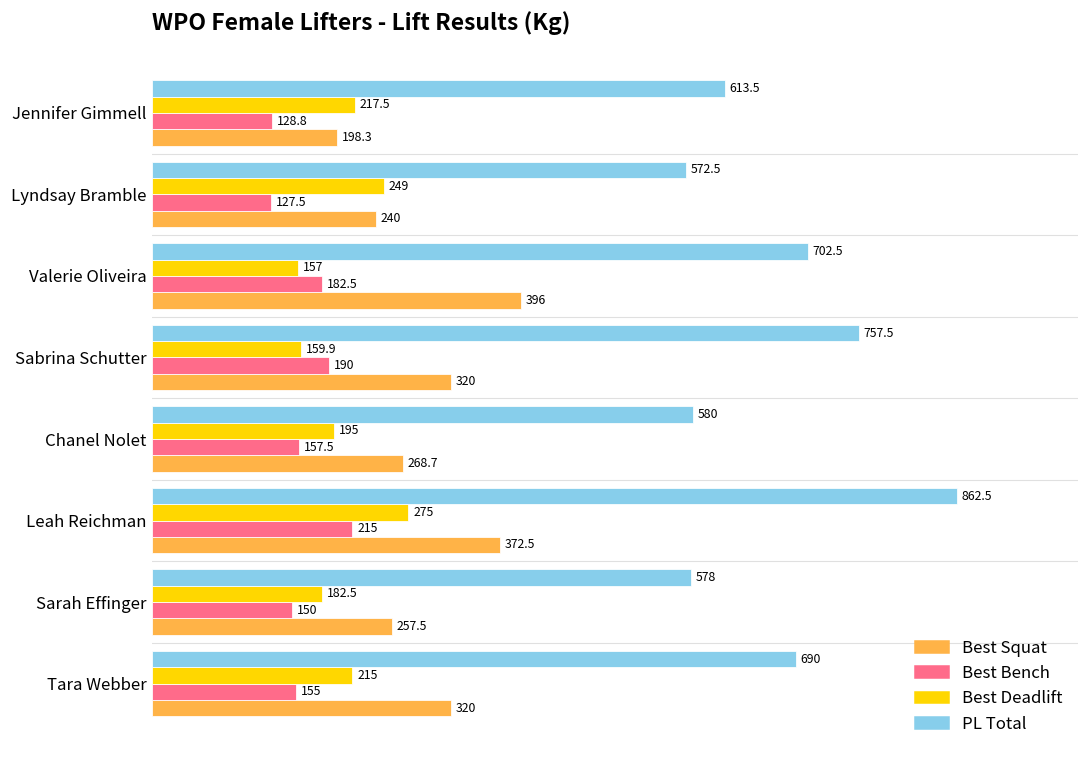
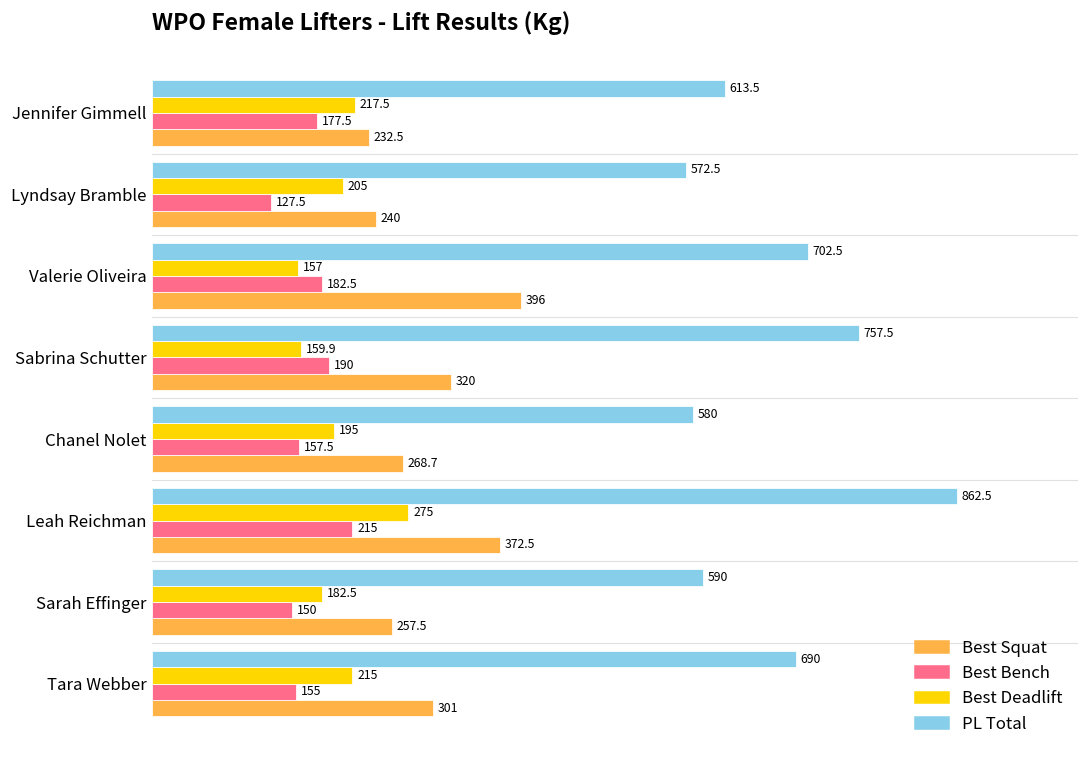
Best Bench, Jennifer Gimmell: 128.8 -> 177.5
Best Squat, Jennifer Gimmell: 198.3 -> 232.5
Best Deadlift, Lyndsay Bramble: 249 -> 205
PL Total, Sarah Effinger: 578 -> 590
Best Squat, Tara Webber: 320 -> 301
